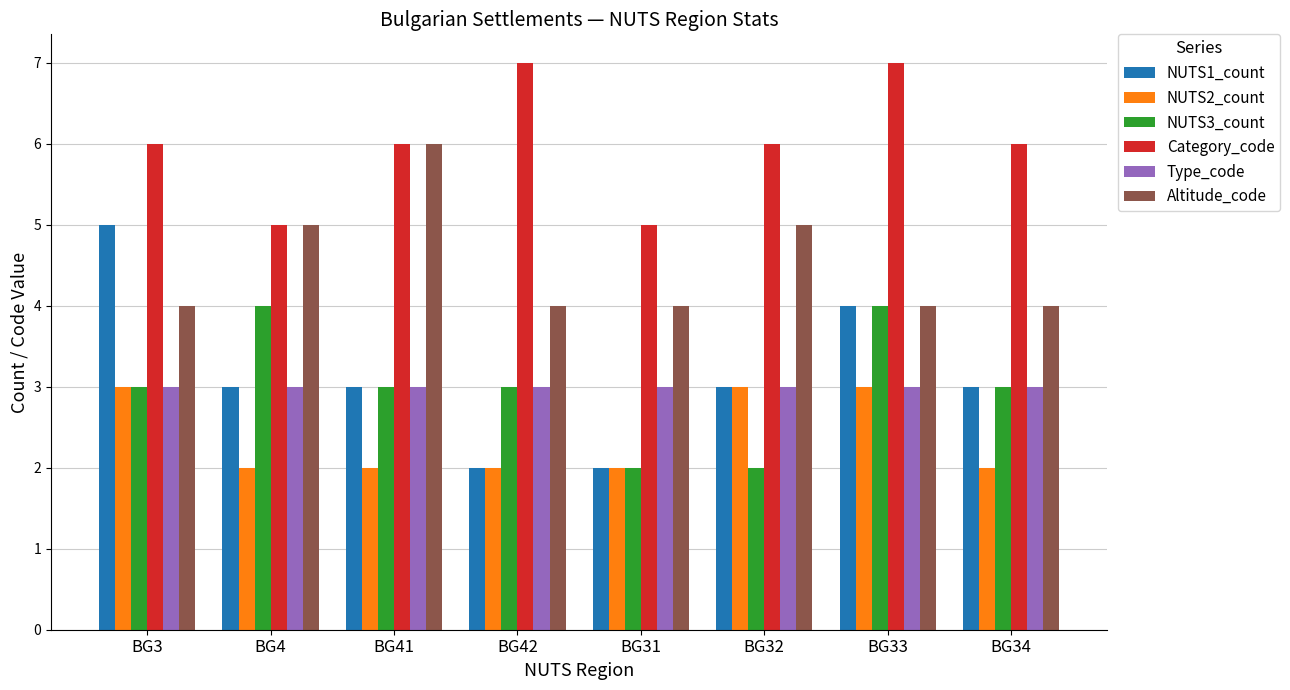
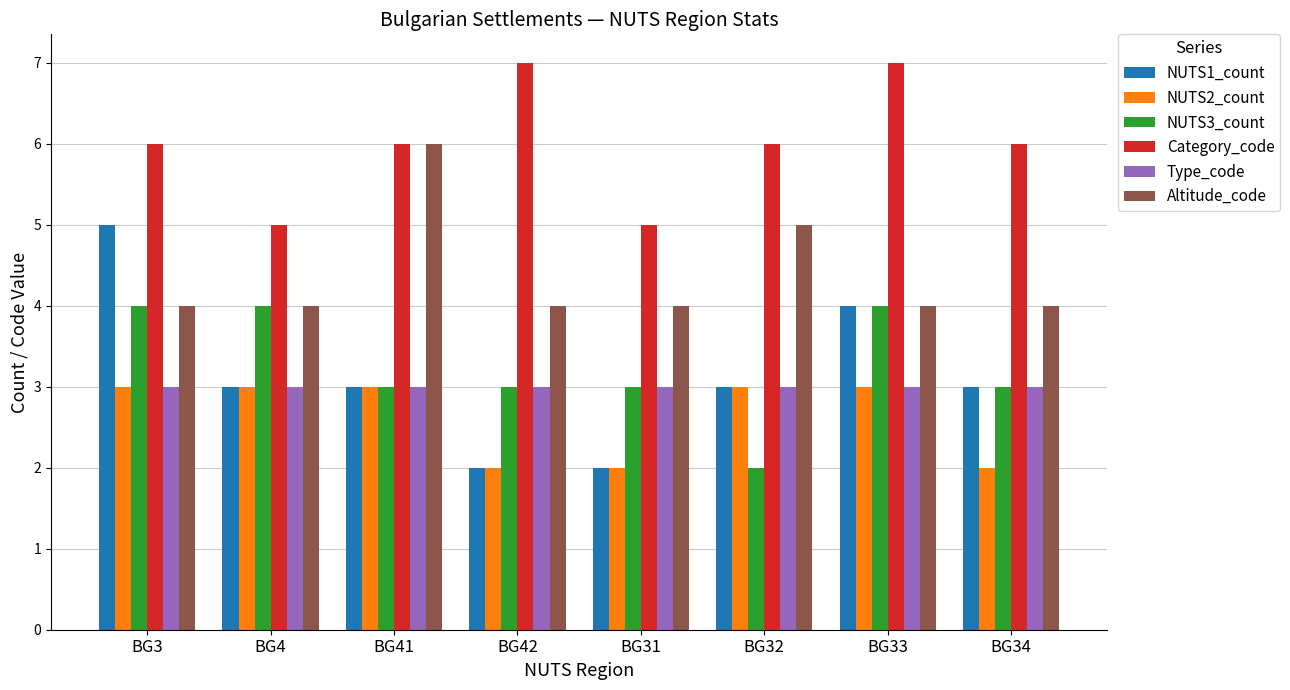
NUTS3_count, BG3: 3 -> 4
NUTS2_count, BG4: 2 -> 3
Altitude_code, BG4: 5 -> 4
NUTS2_count, BG41: 2 -> 3
NUTS3_count, BG31: 2 -> 3
